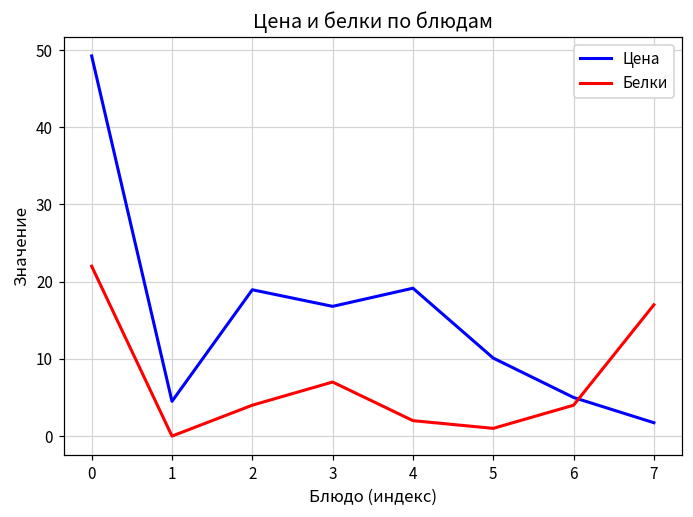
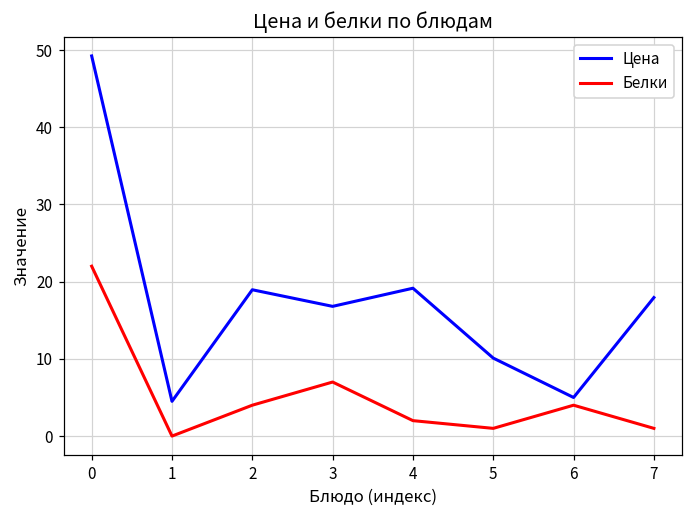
Цена, 7: 2 -> 18
Белки, 7: 17 -> 1
